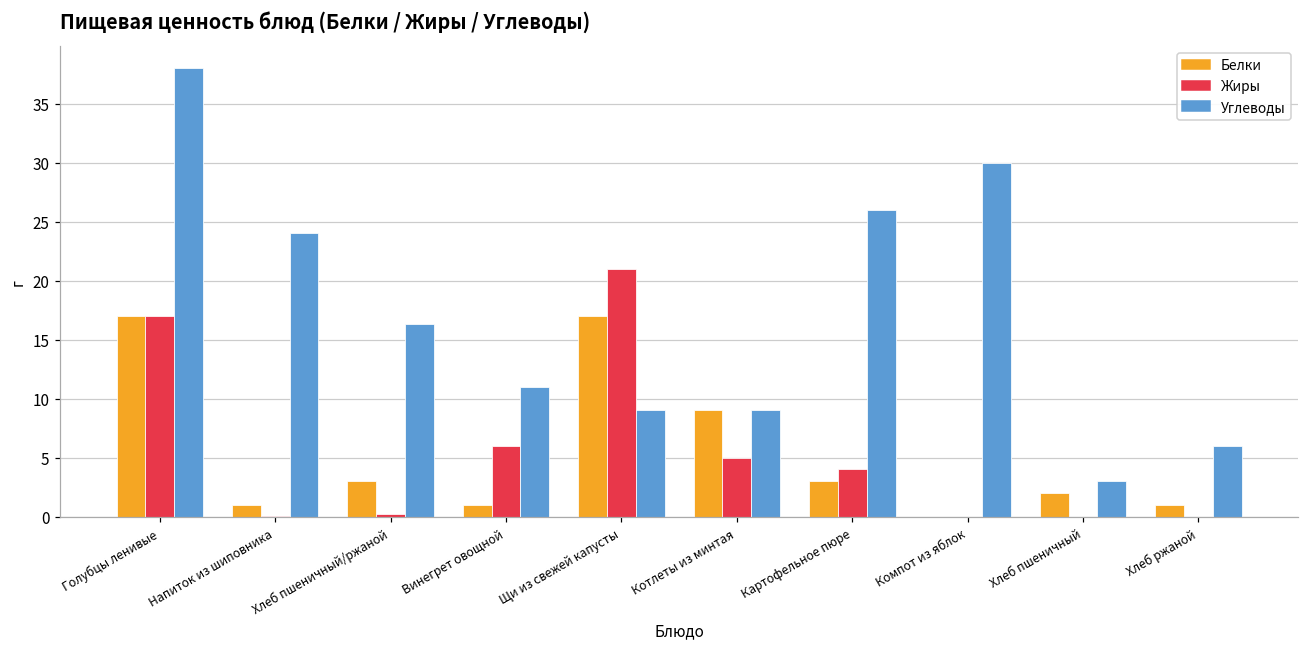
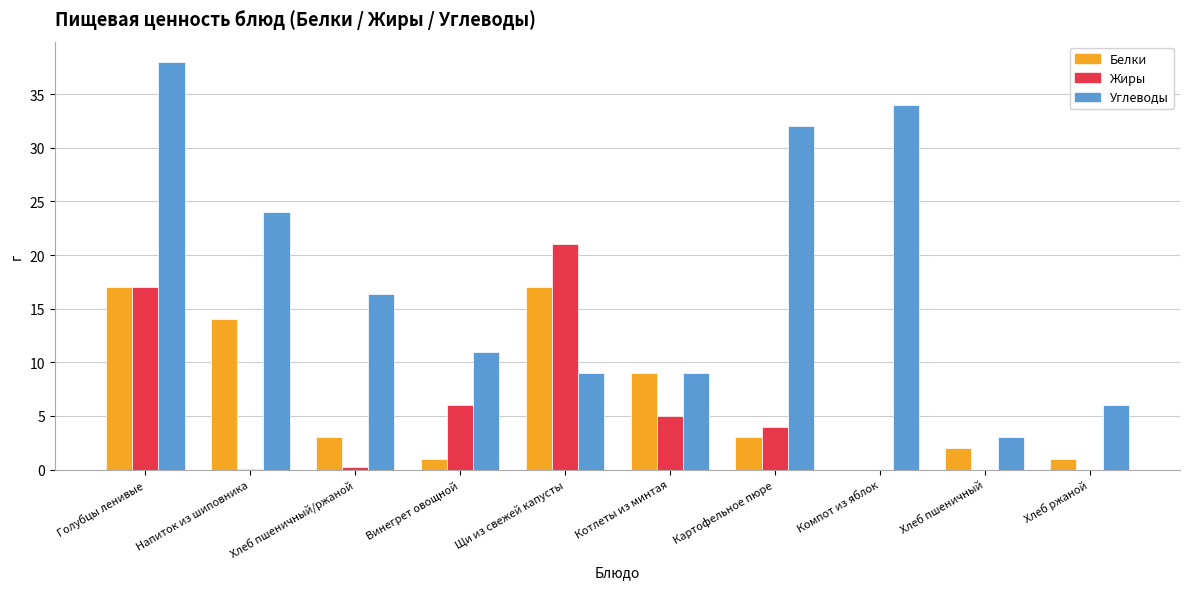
Белки, Напиток из шиповника: 1 -> 14
Углеводы, Картофельное пюре: 26 -> 32
Углеводы, Компот из яблок: 30 -> 34
